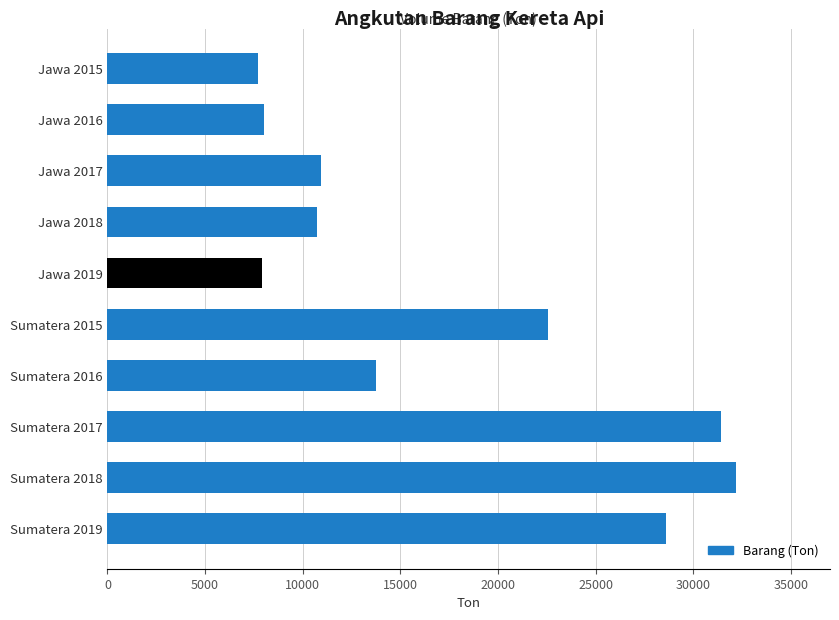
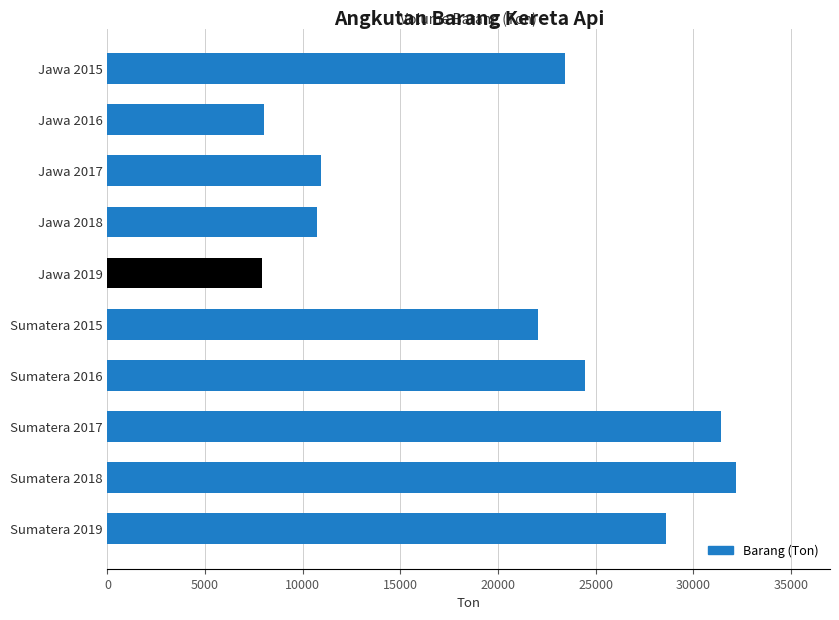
Jawa 2015: 7700 -> 23400
Sumatera 2015: 22500 -> 22000
Sumatera 2016: 13700 -> 24500
